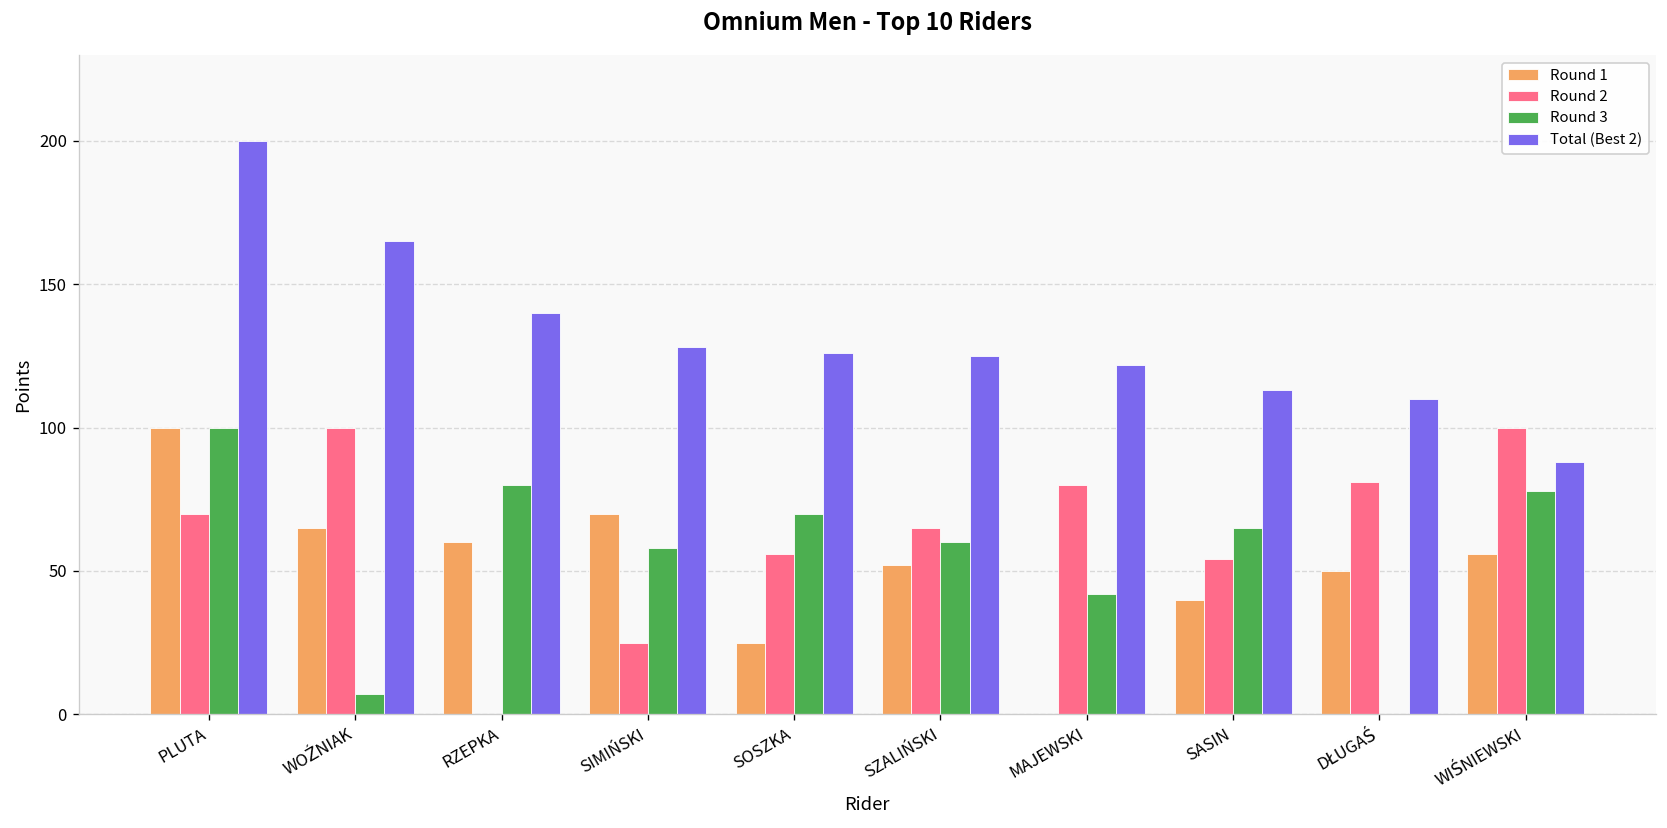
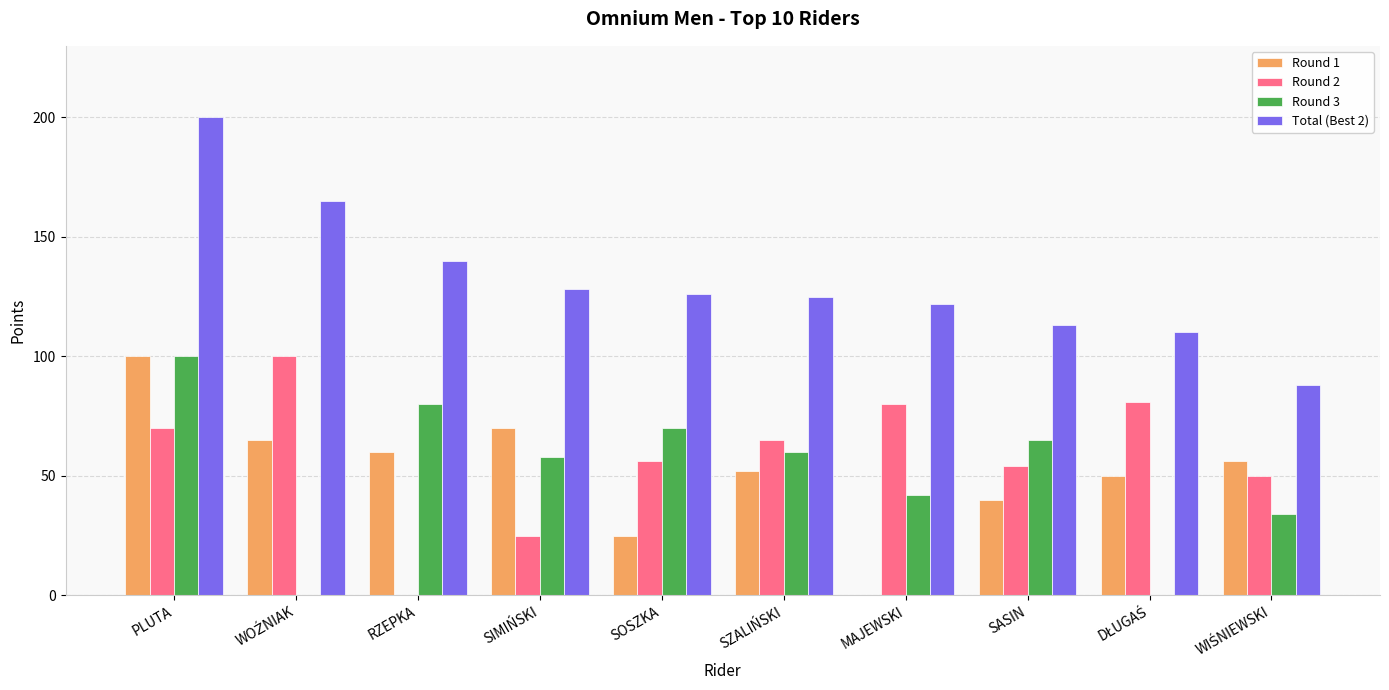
Round 3, WOŹNIAK: 7 -> 0
Round 2, WIŚNIEWSKI: 100 -> 50
Round 3, WIŚNIEWSKI: 78 -> 34
